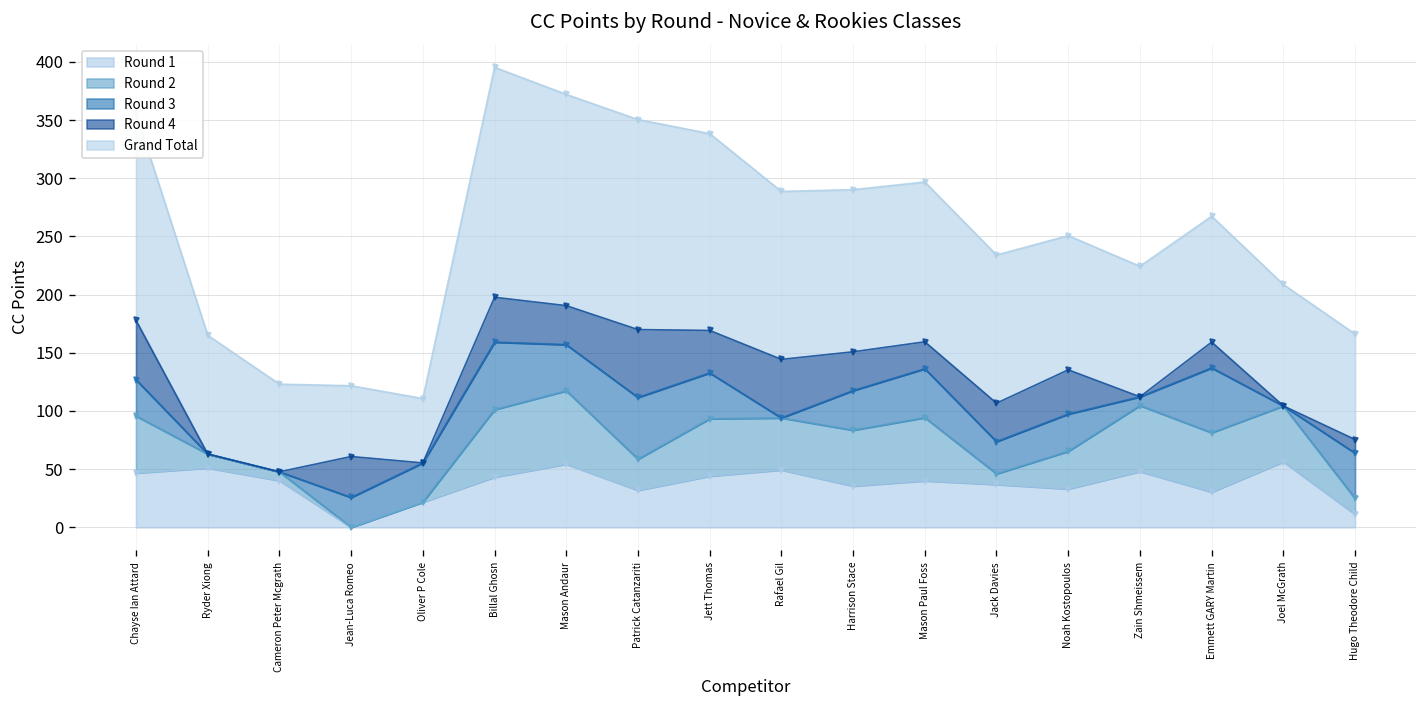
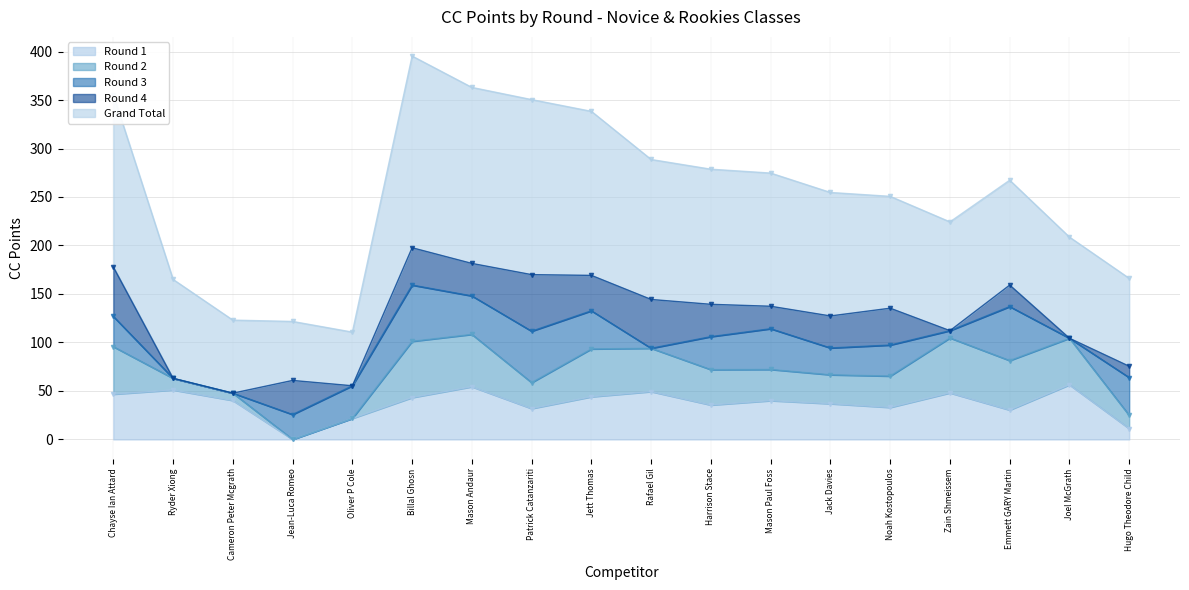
Round 2, Mason Andaur: 60 -> 50
Round 2, Harrison Stace: 50 -> 40
Round 2, Mason Paul Foss: 50 -> 30
Round 2, Jack Davies: 10 -> 30
